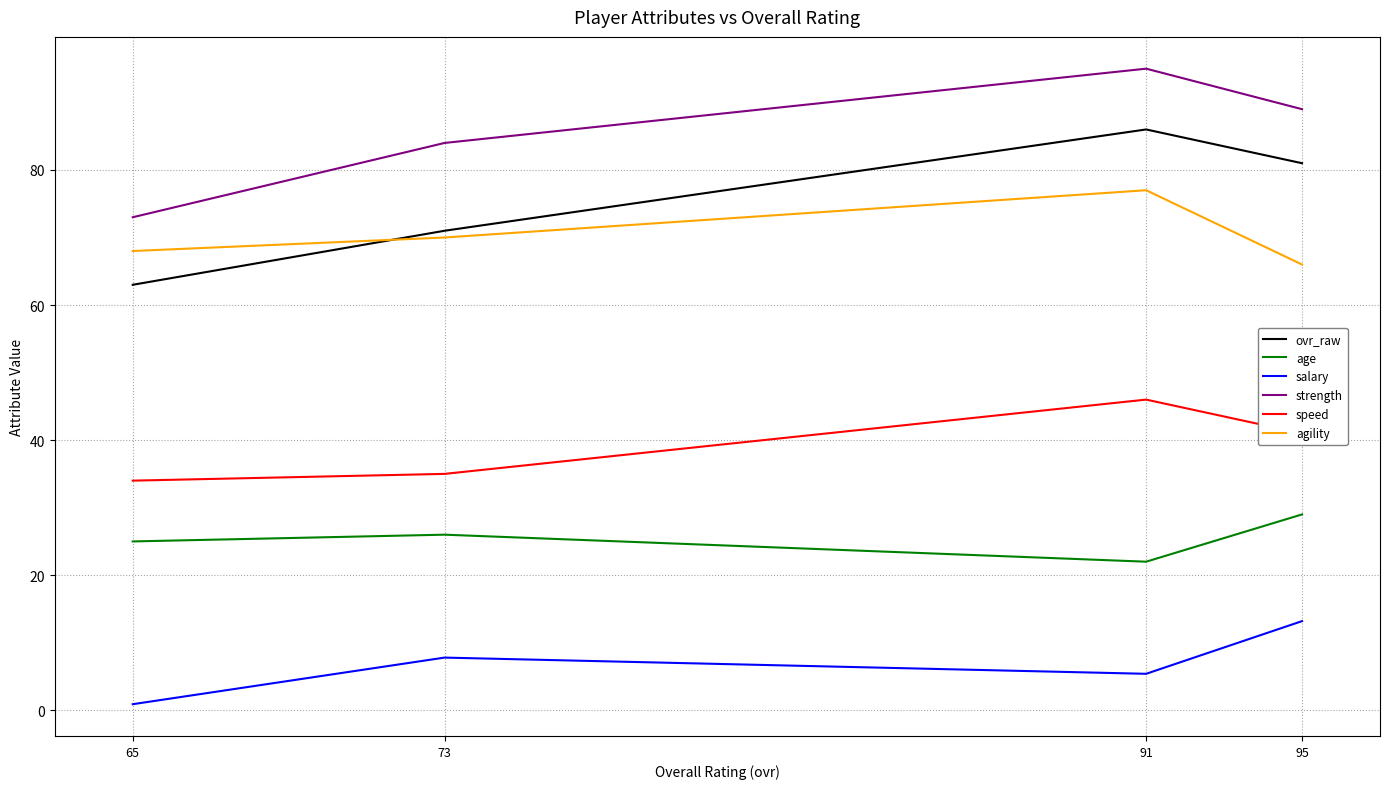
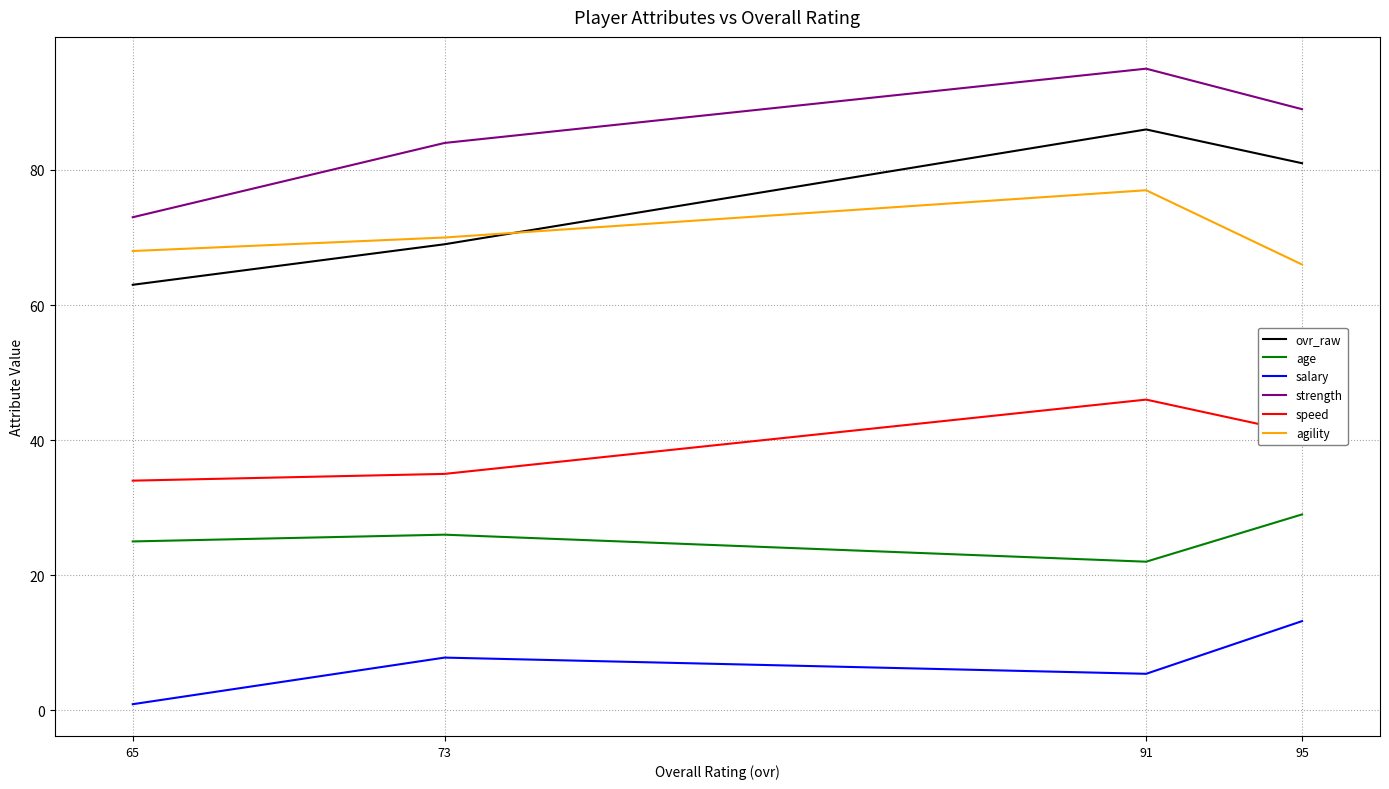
ovr_raw, 73: 71 -> 69
